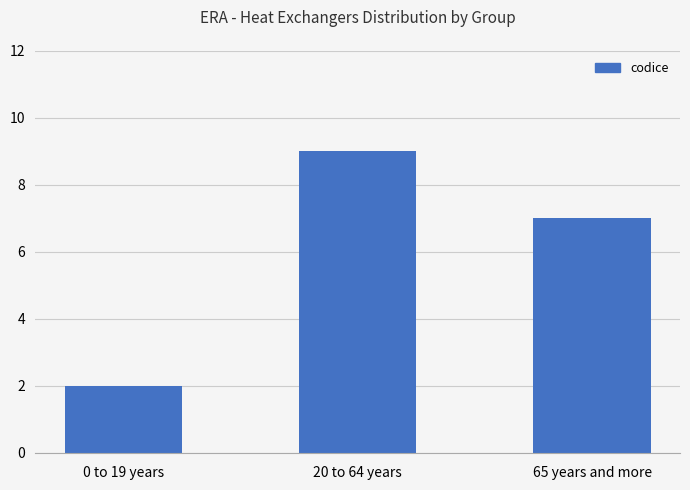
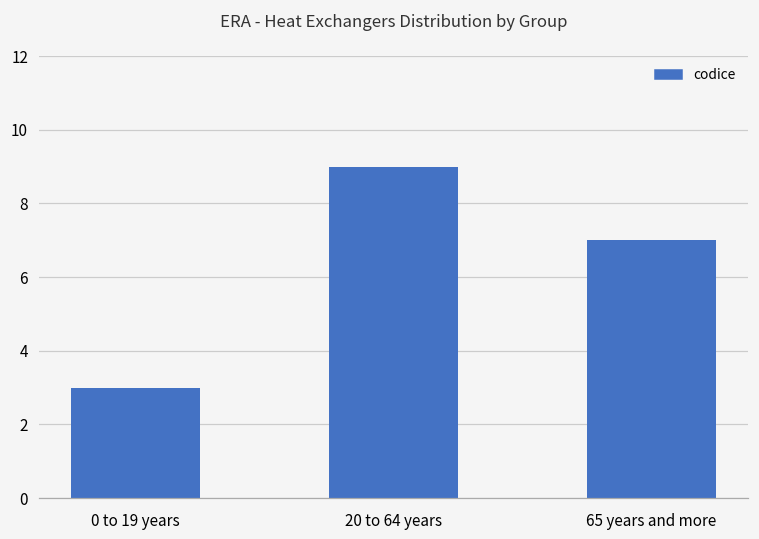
0 to 19 years: 2 -> 3
